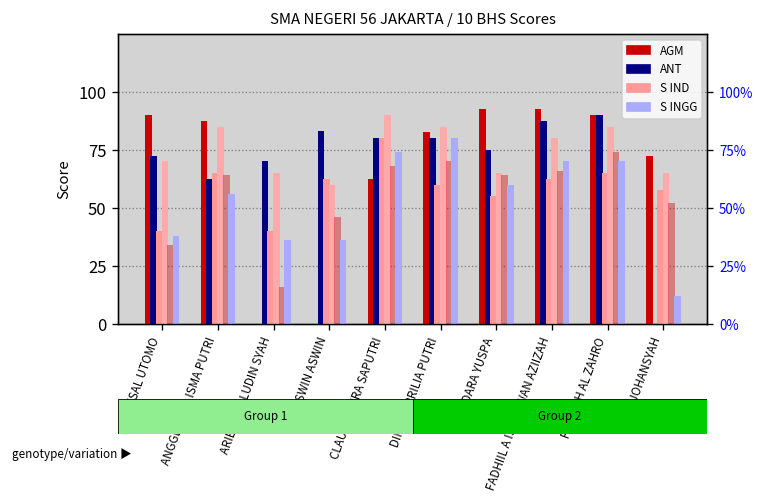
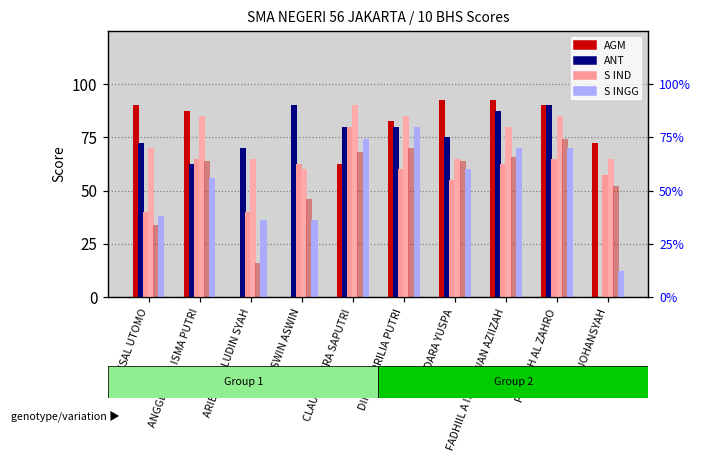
ANT, ASWIN ASWIN: 83 -> 90
